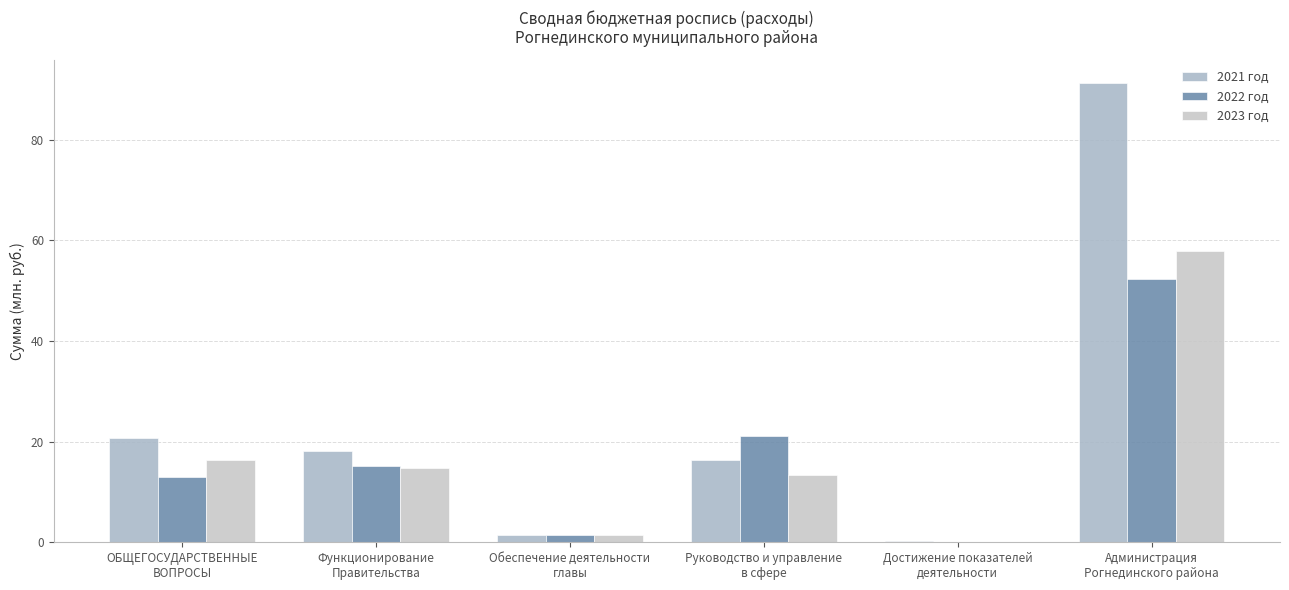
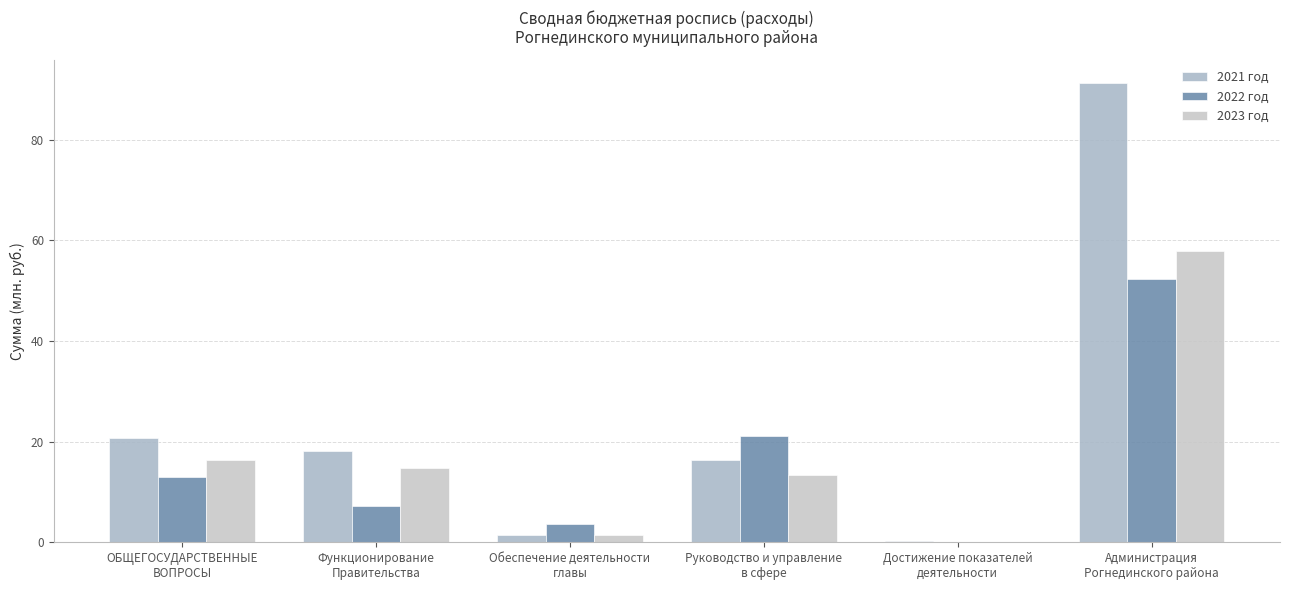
2022 год, Функционирование Правительства: 15 -> 7
2022 год, Обеспечение деятельности главы: 1 -> 4
